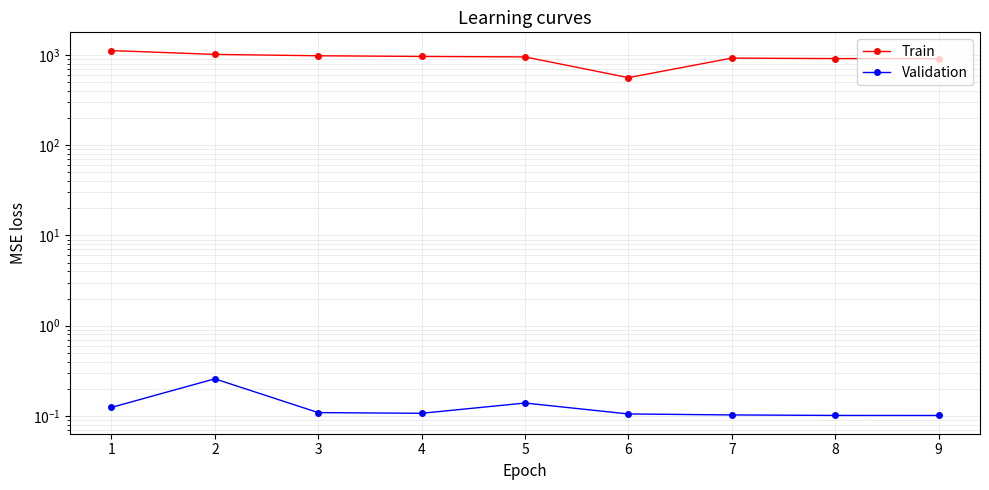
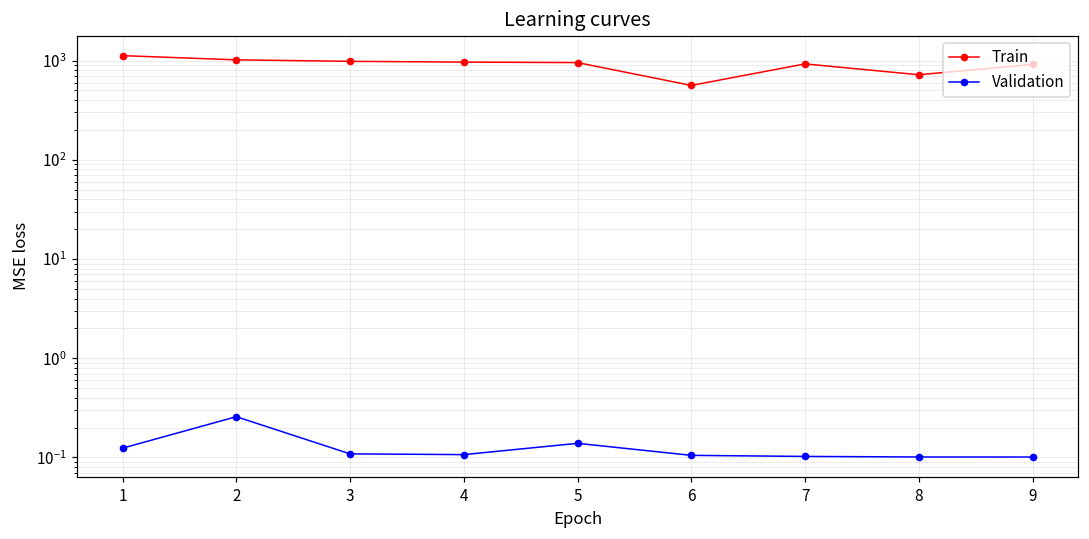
Train, 8: 900 -> 700
